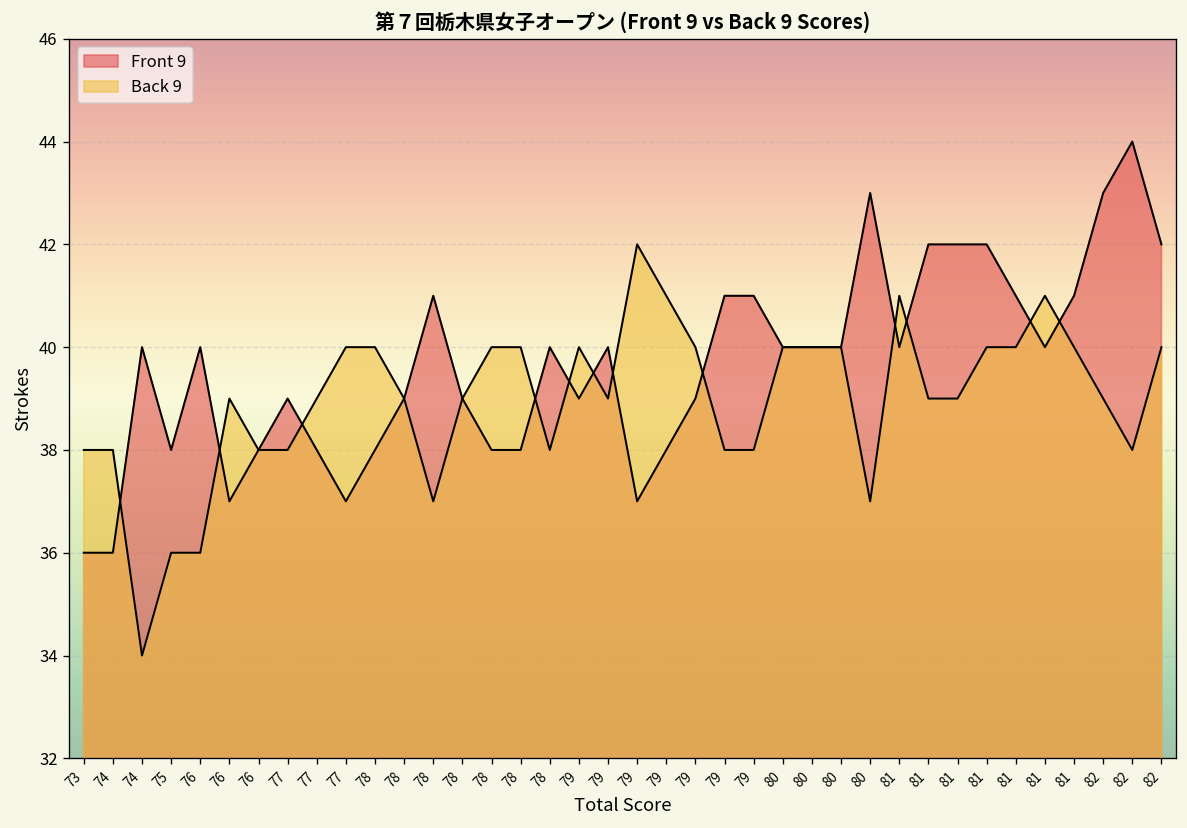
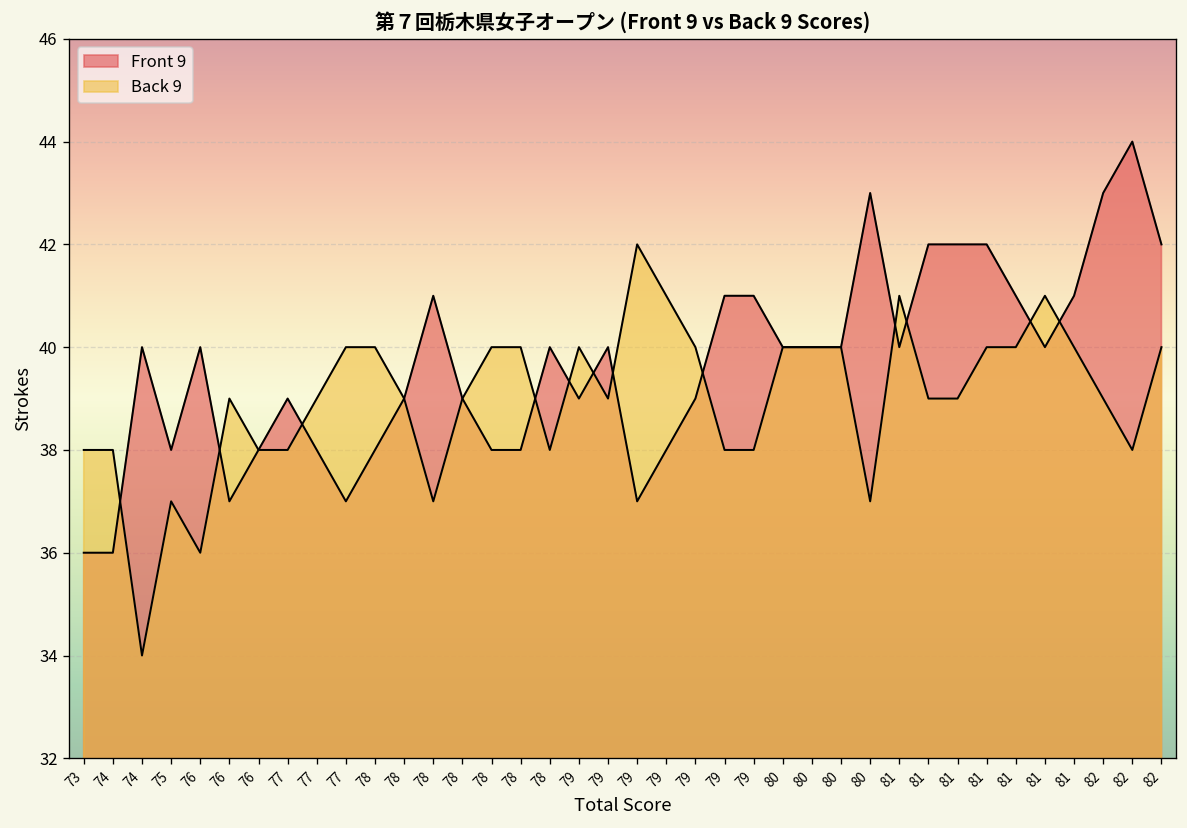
Back 9, 75: 36 -> 37
